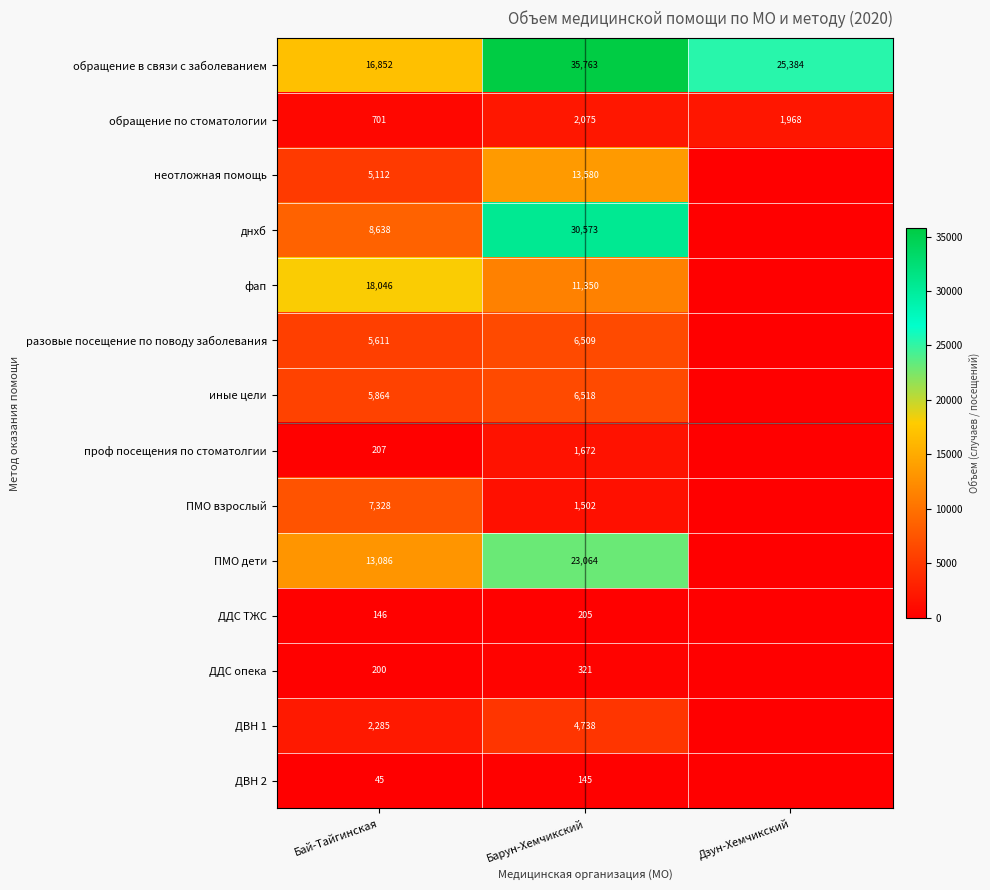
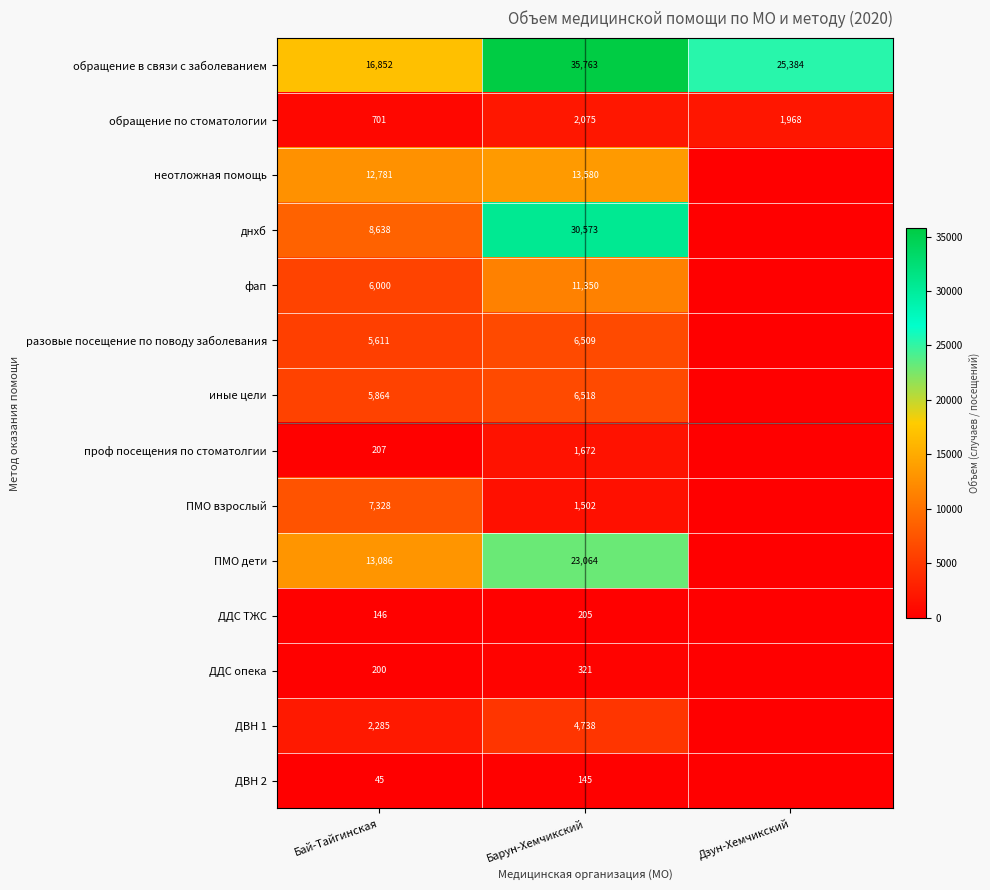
неотложная помощь, Бай-Тайгинская: 5,112 -> 12,781
фап, Бай-Тайгинская: 18,046 -> 6,000
